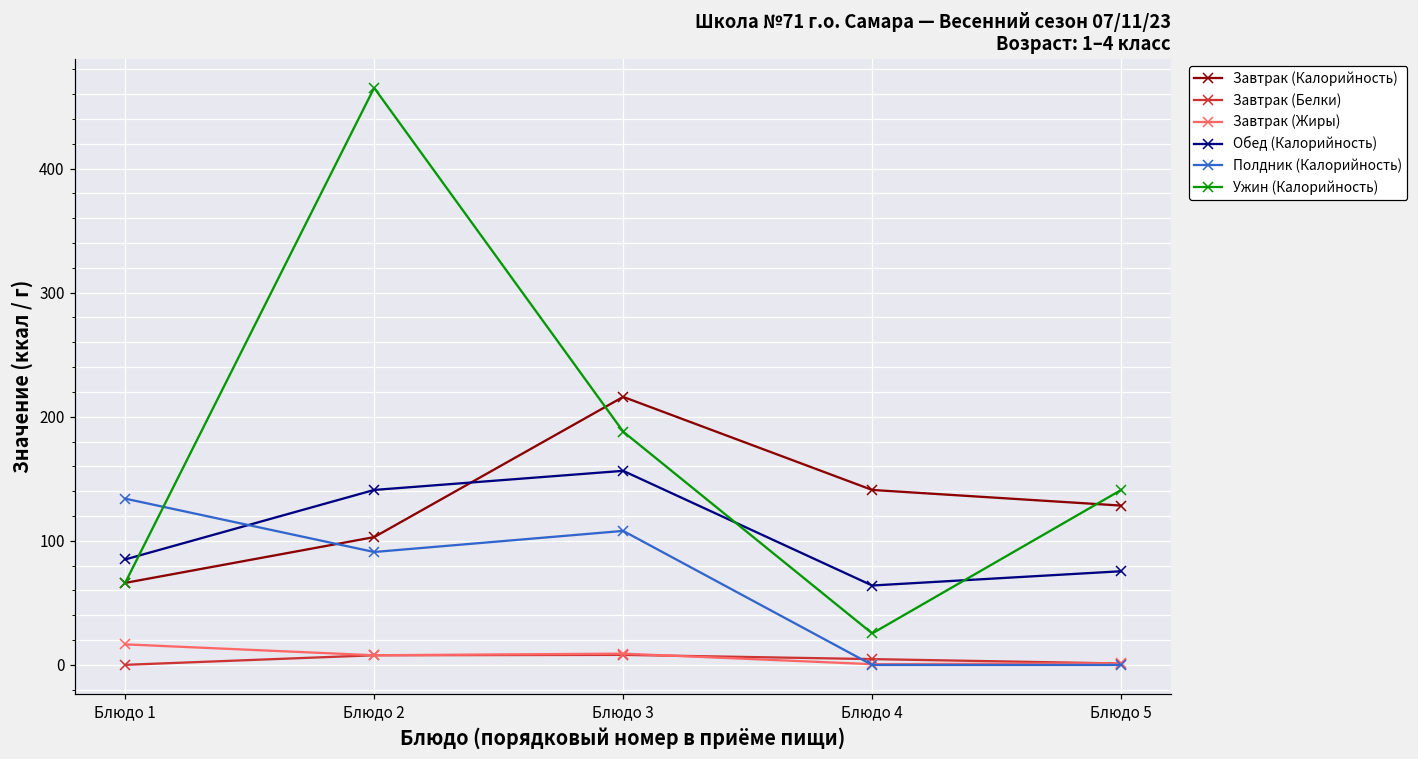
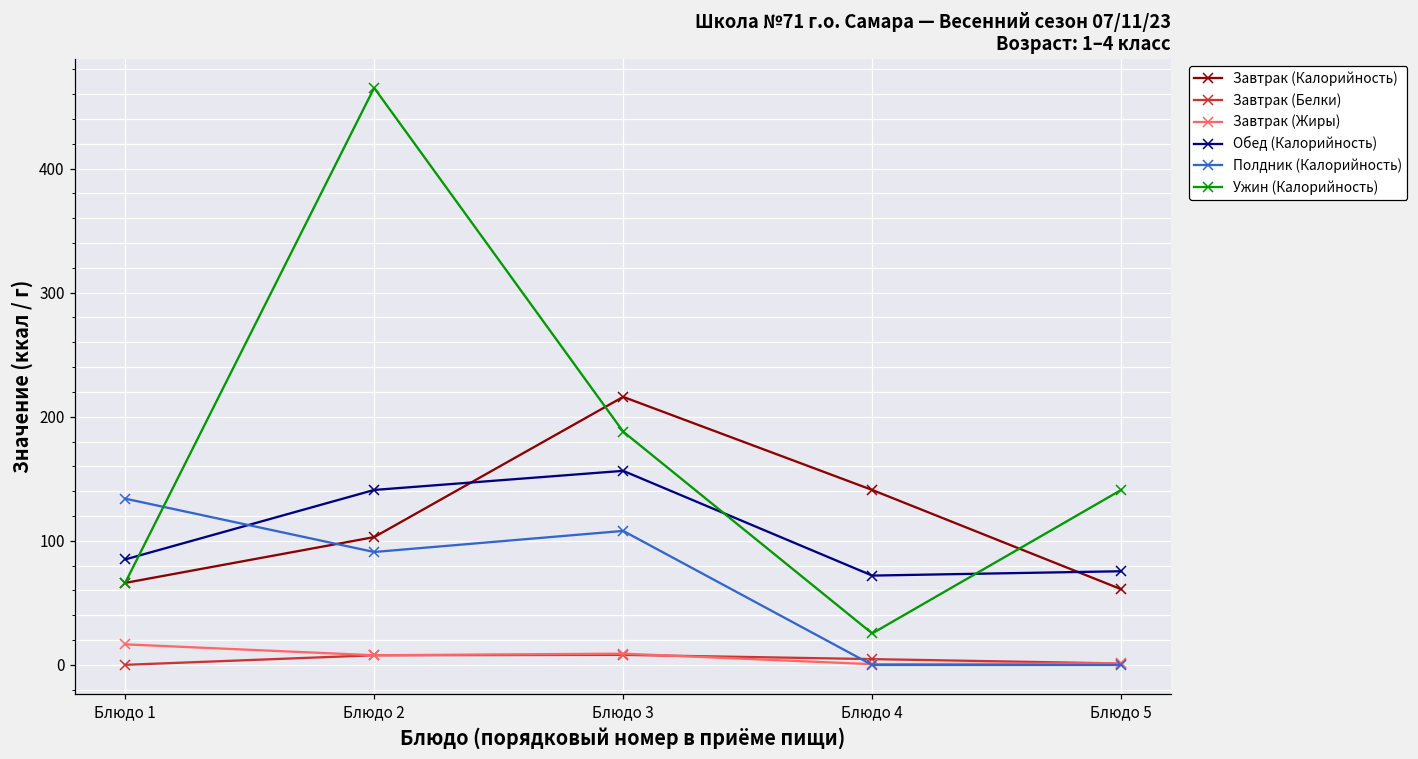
Обед (Калорийность), Блюдо 4: 64 -> 72
Завтрак (Калорийность), Блюдо 5: 128 -> 61
